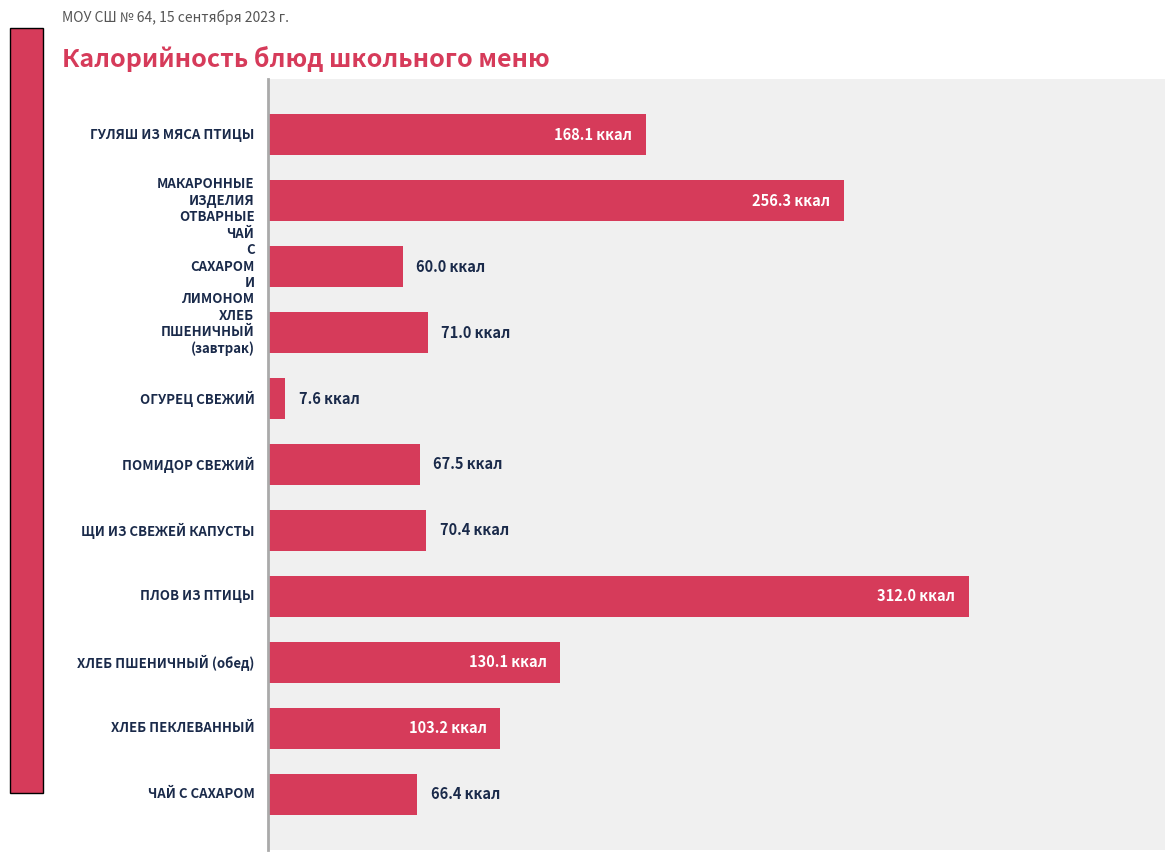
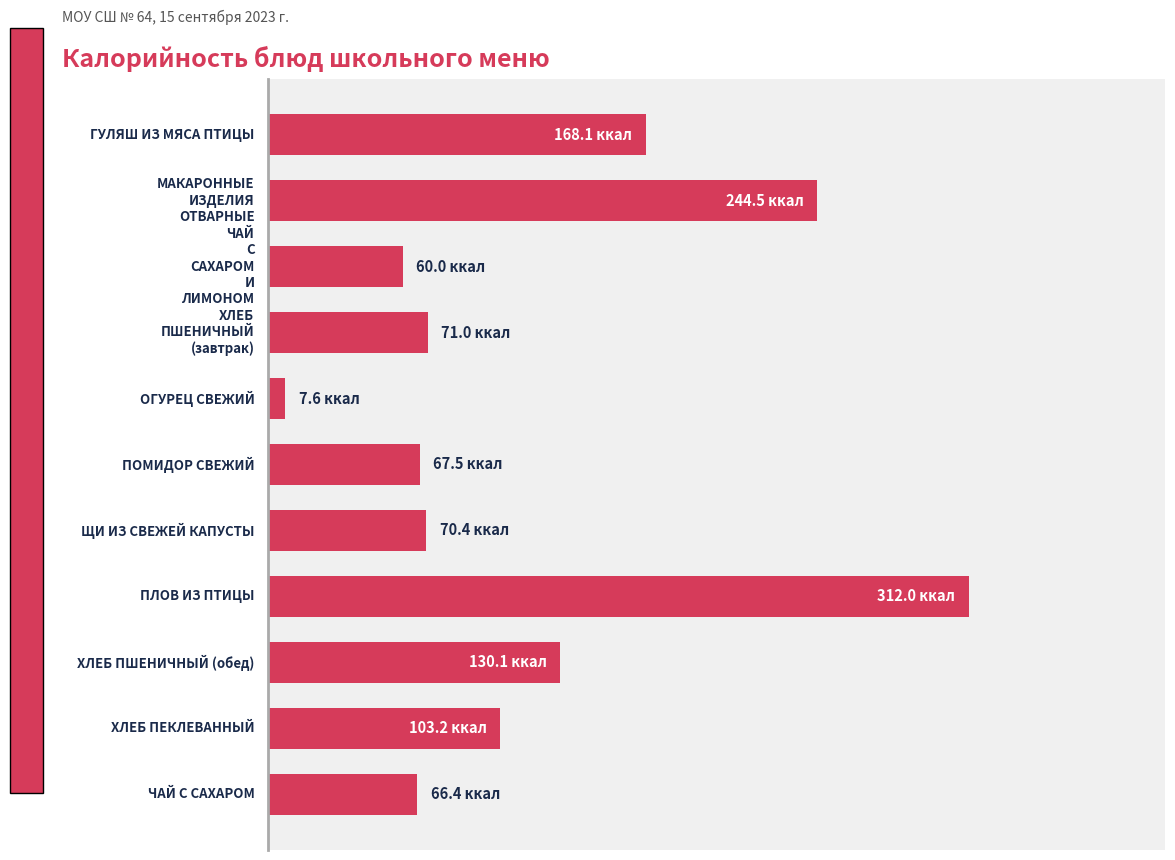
МАКАРОННЫЕ ИЗДЕЛИЯ ОТВАРНЫЕ: 256.3 -> 244.5
